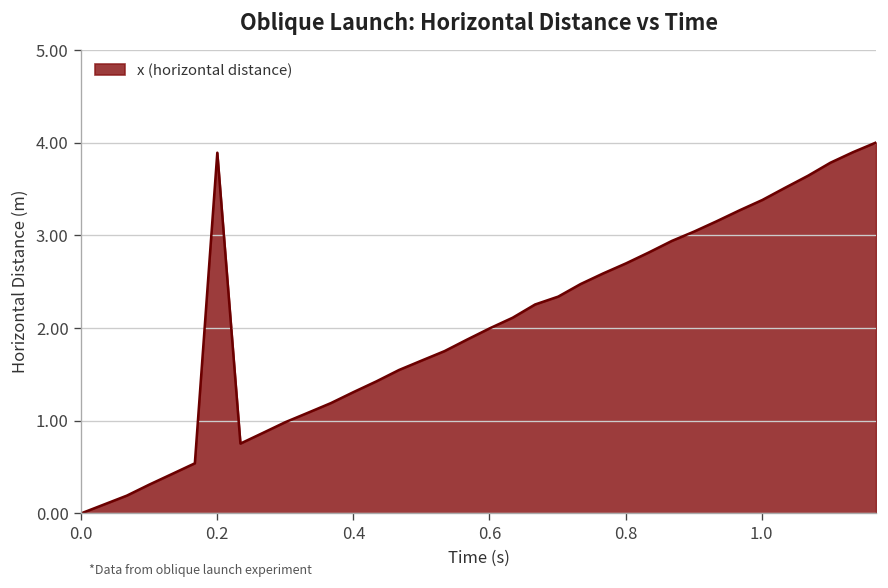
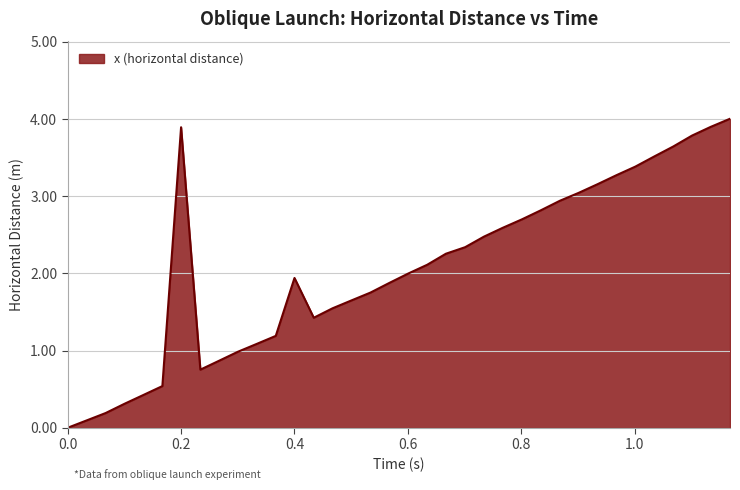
0.4: 1.3 -> 1.9
